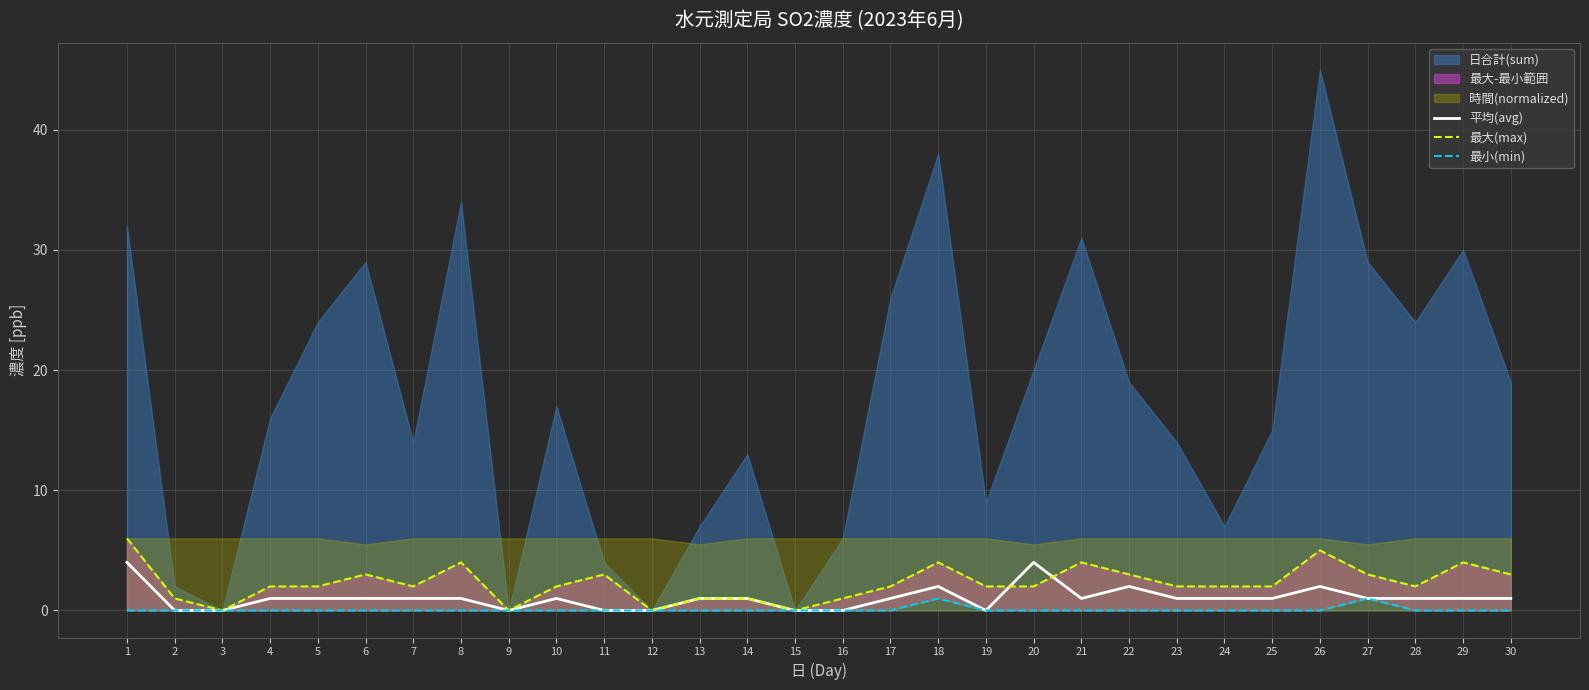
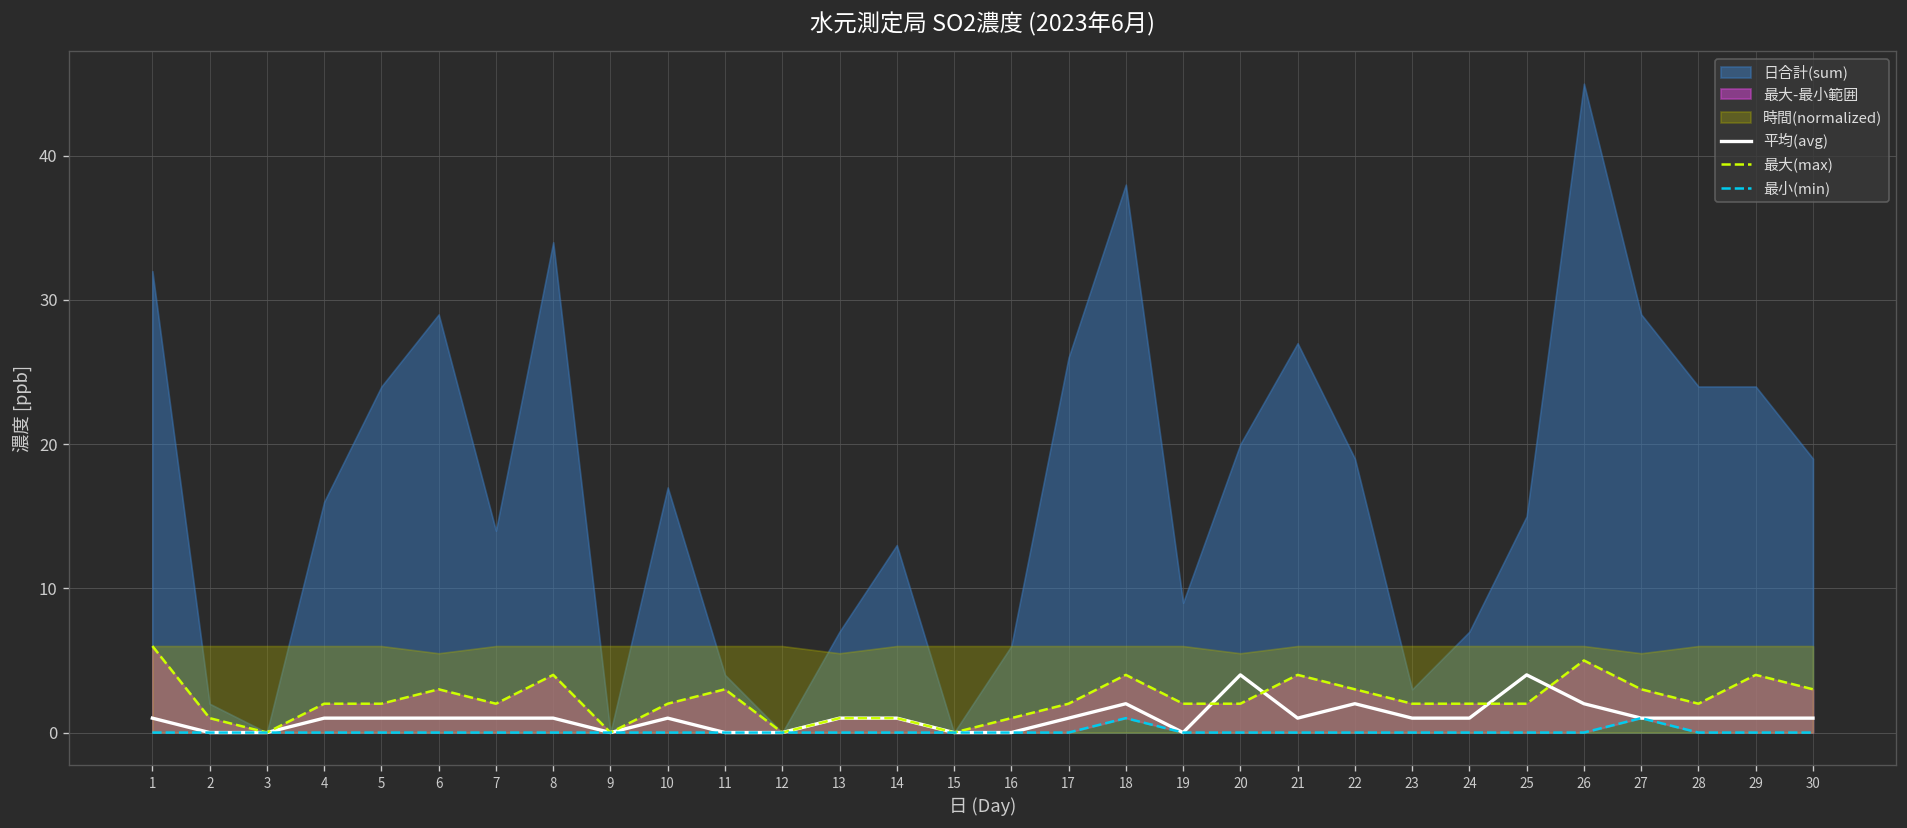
平均(avg), 1: 4 -> 1
日合計(sum), 21: 31 -> 27
日合計(sum), 23: 14 -> 3
平均(avg), 25: 1 -> 4
日合計(sum), 29: 30 -> 24
